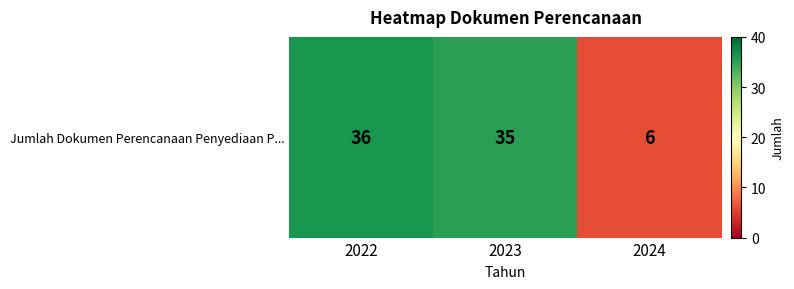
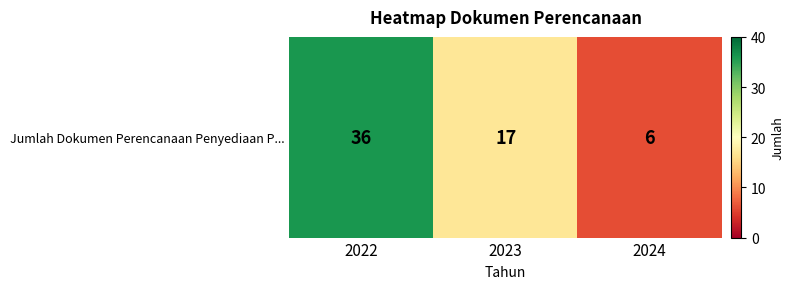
Jumlah Dokumen Perencanaan Penyediaan P..., 2023: 35 -> 17
